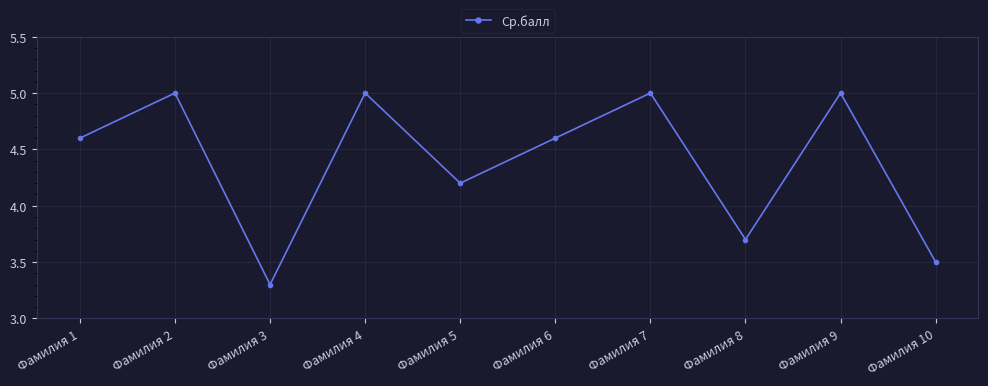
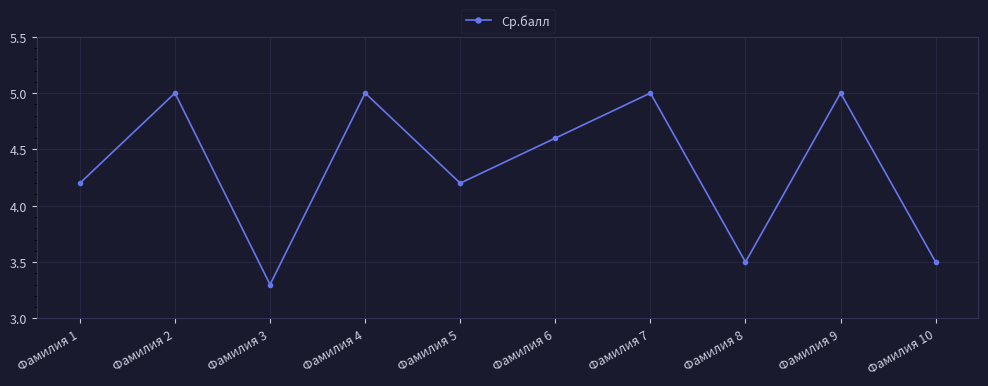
Фамилия 1: 4.6 -> 4.2
Фамилия 8: 3.7 -> 3.5
